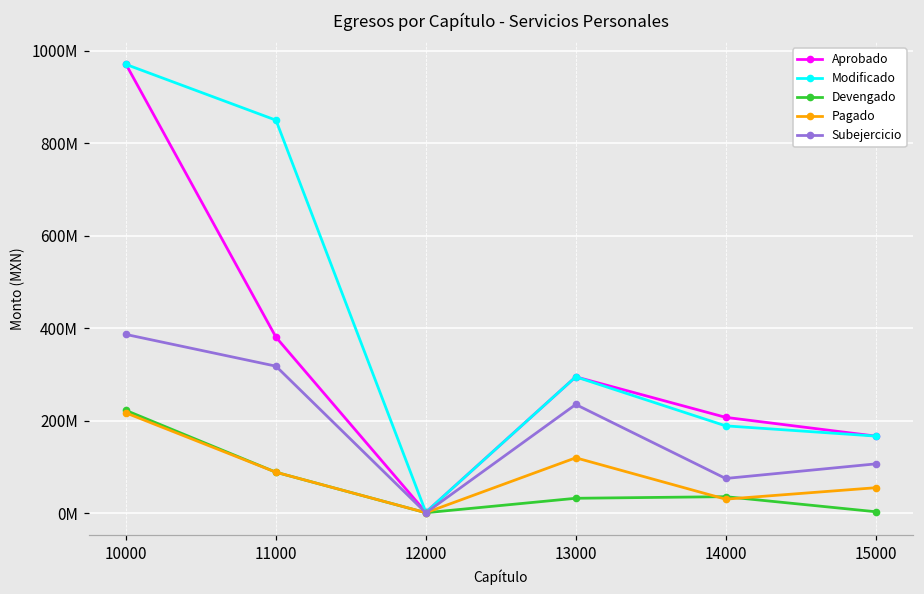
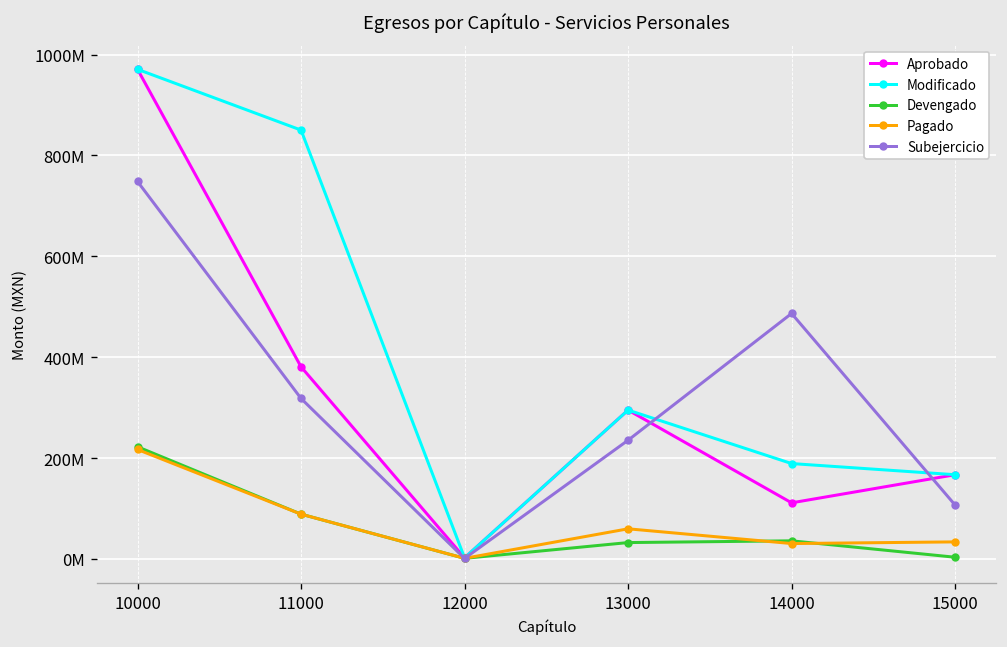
Subejercicio, 10000: 390000000 -> 750000000
Pagado, 13000: 120000000 -> 60000000
Aprobado, 14000: 210000000 -> 110000000
Subejercicio, 14000: 80000000 -> 490000000
Pagado, 15000: 60000000 -> 30000000
